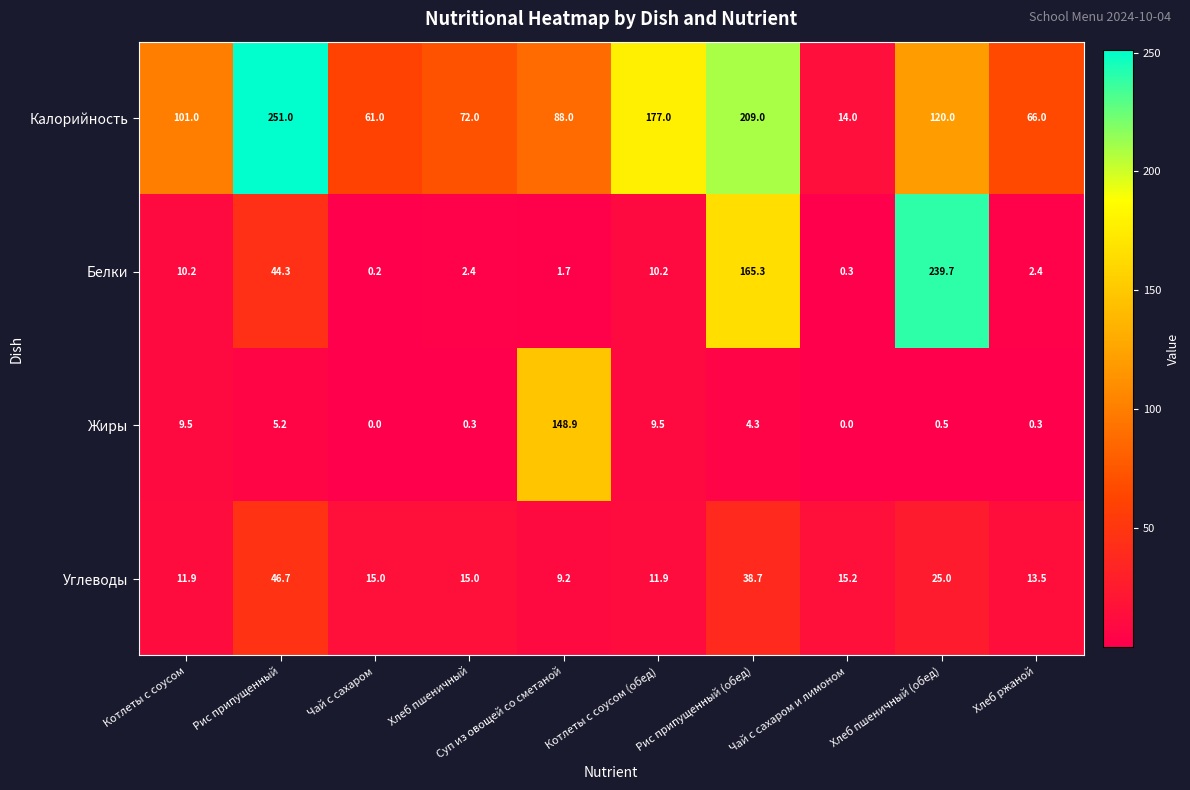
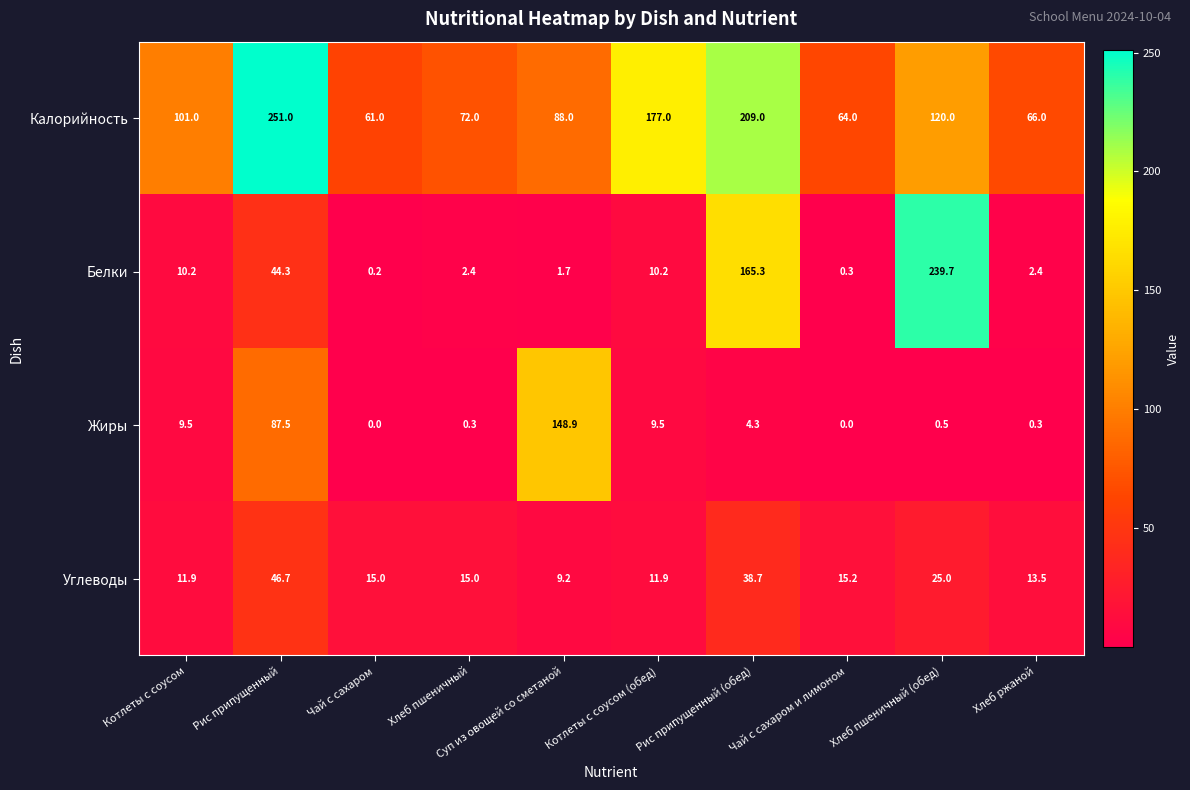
Калорийность, Чай с сахаром и лимоном: 14.0 -> 64.0
Жиры, Рис припущенный: 5.2 -> 87.5
